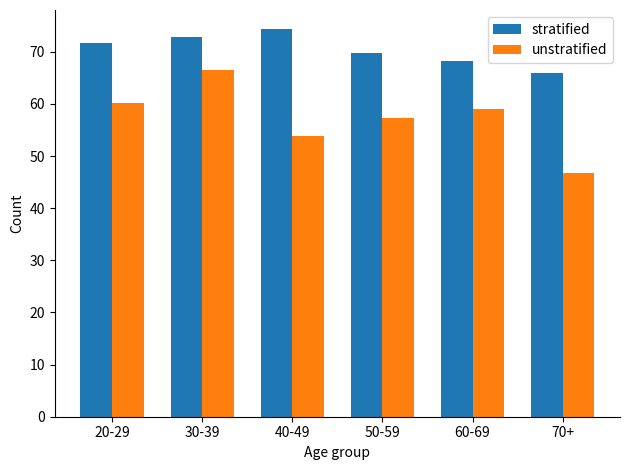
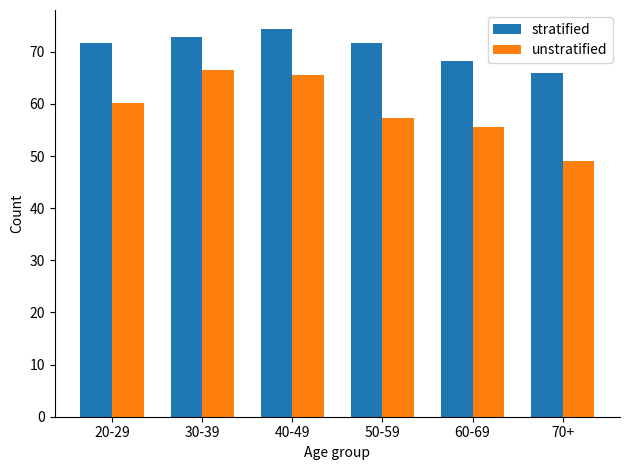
unstratified, 40-49: 54 -> 66
stratified, 50-59: 70 -> 72
unstratified, 60-69: 59 -> 56
unstratified, 70+: 47 -> 49
